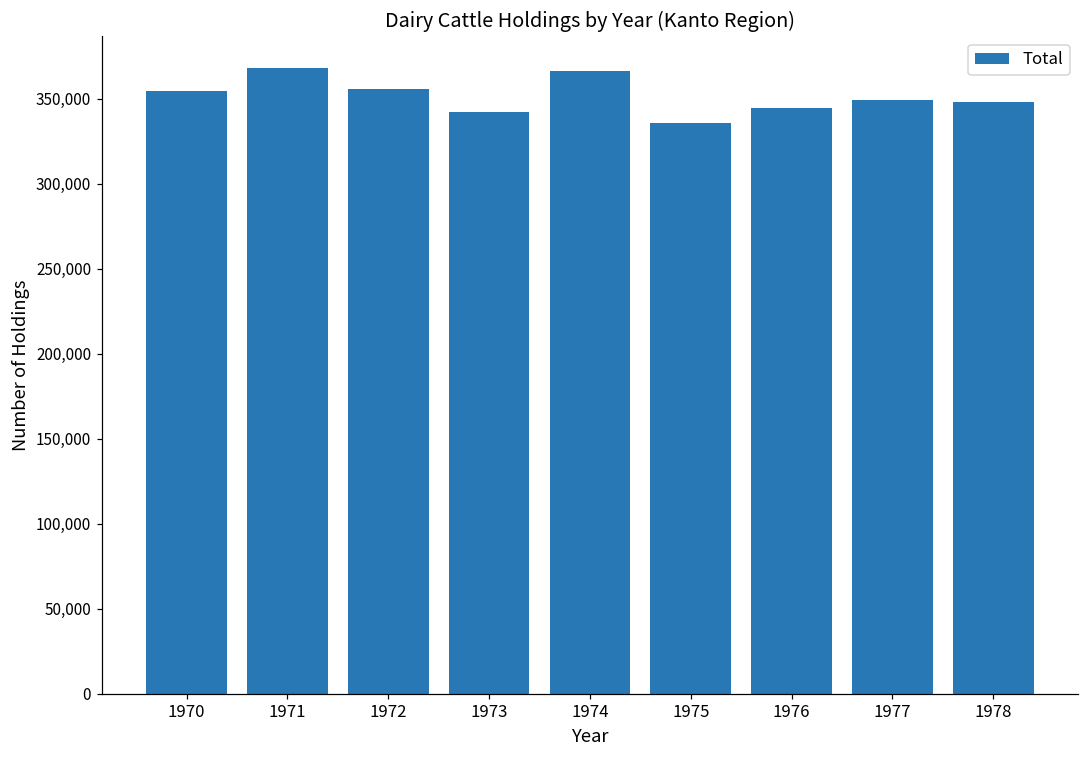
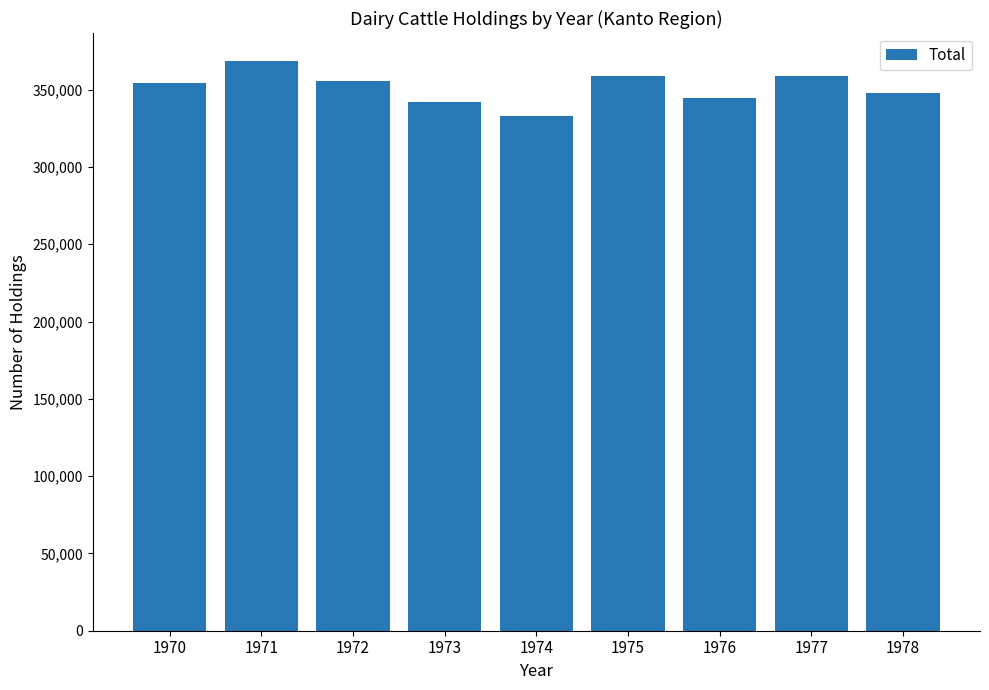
1974: 366,000 -> 333,000
1975: 336,000 -> 359,000
1977: 349,000 -> 359,000
